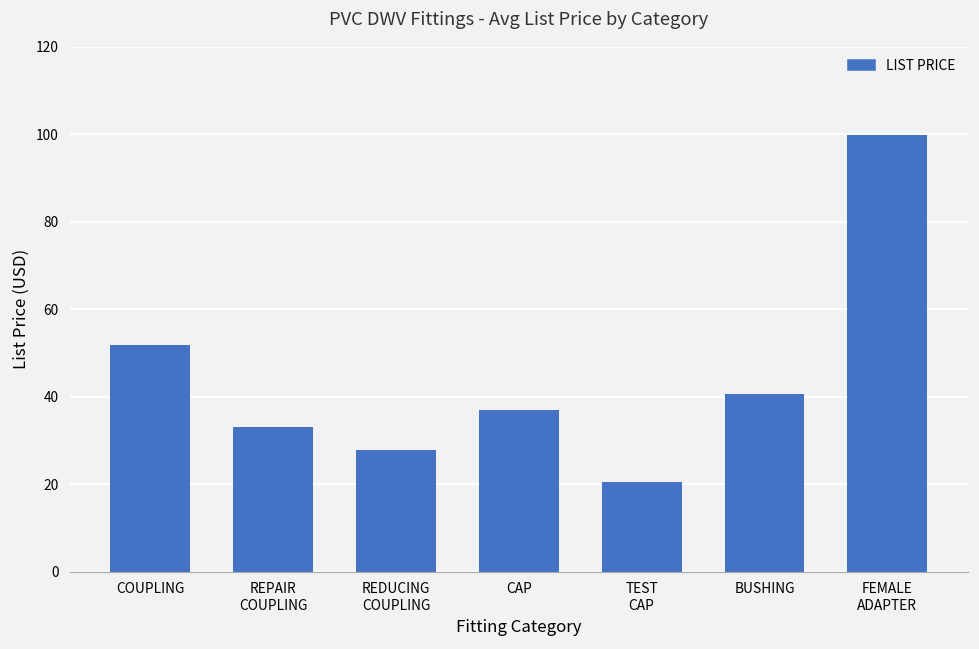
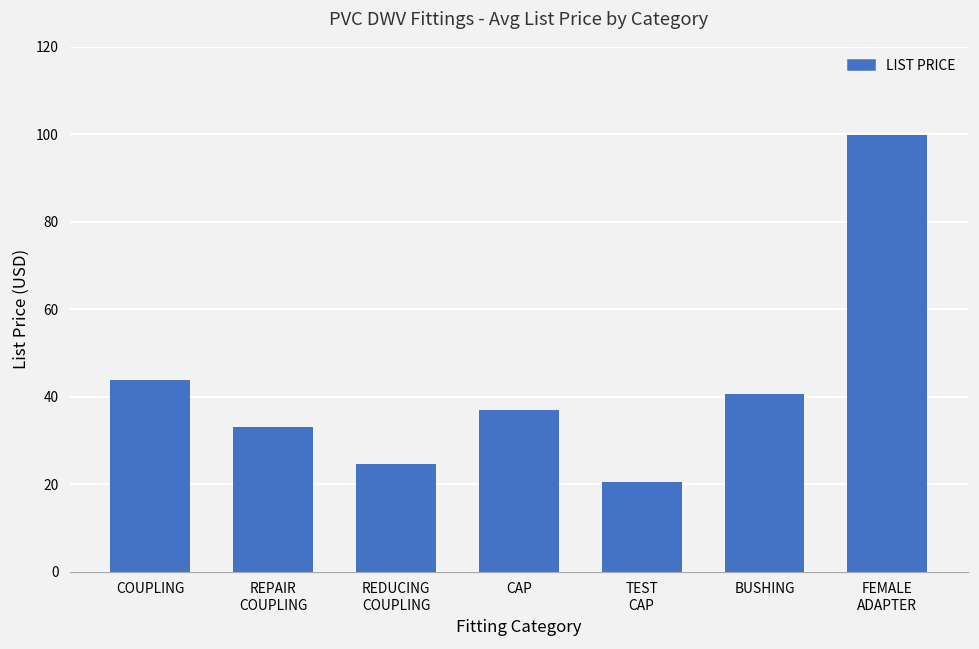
COUPLING: 52 -> 44
REDUCING COUPLING: 28 -> 25
